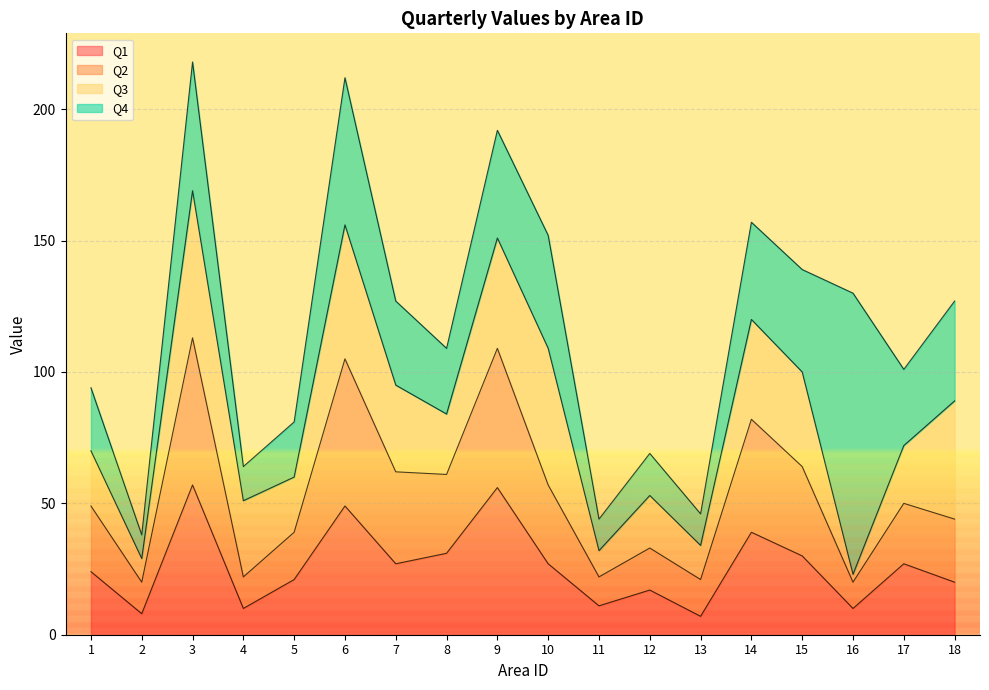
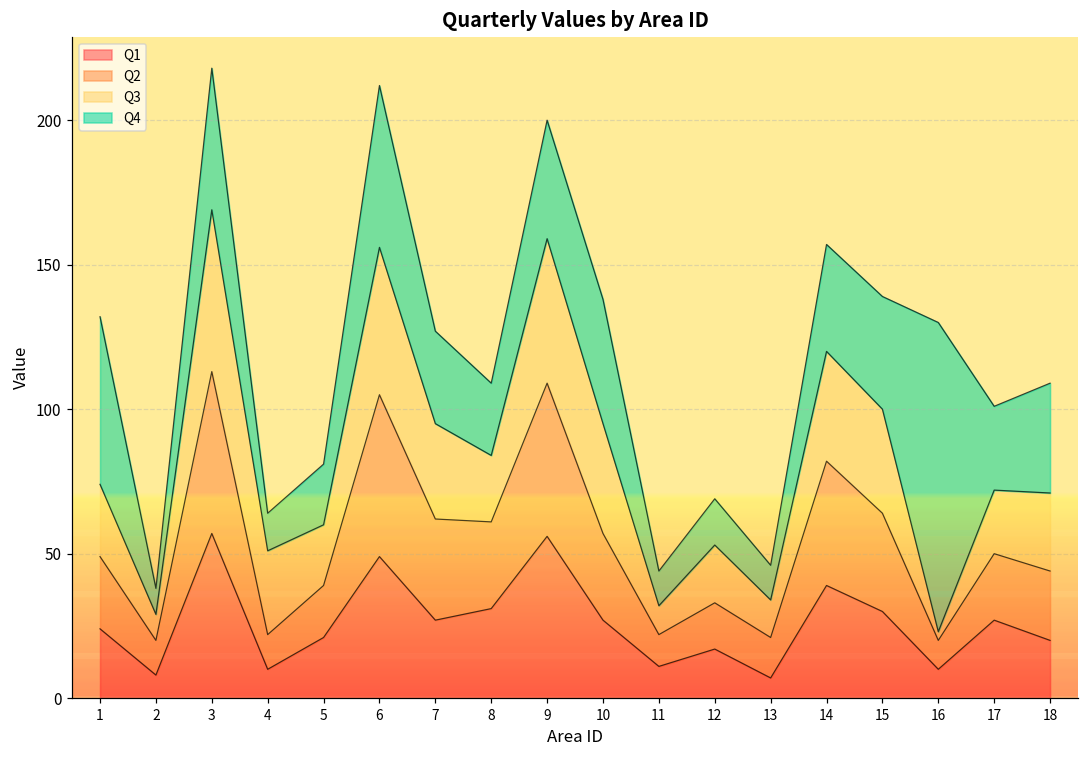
Q3, 1: 21 -> 25
Q4, 1: 24 -> 58
Q3, 9: 42 -> 50
Q3, 10: 52 -> 38
Q3, 18: 45 -> 27
